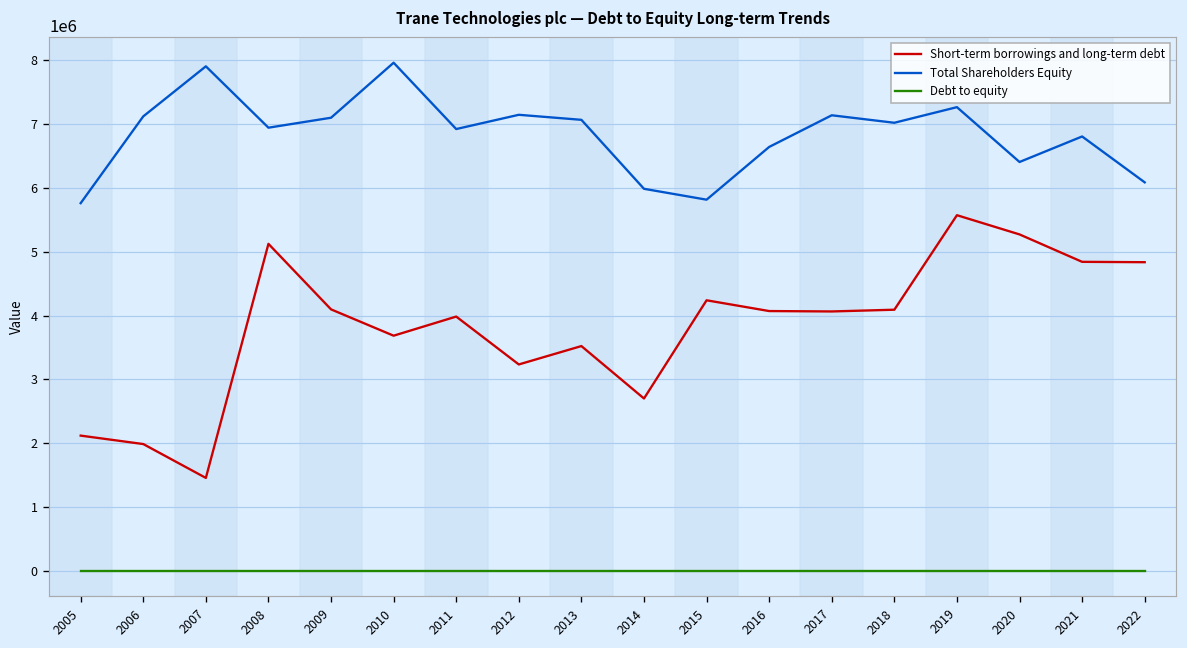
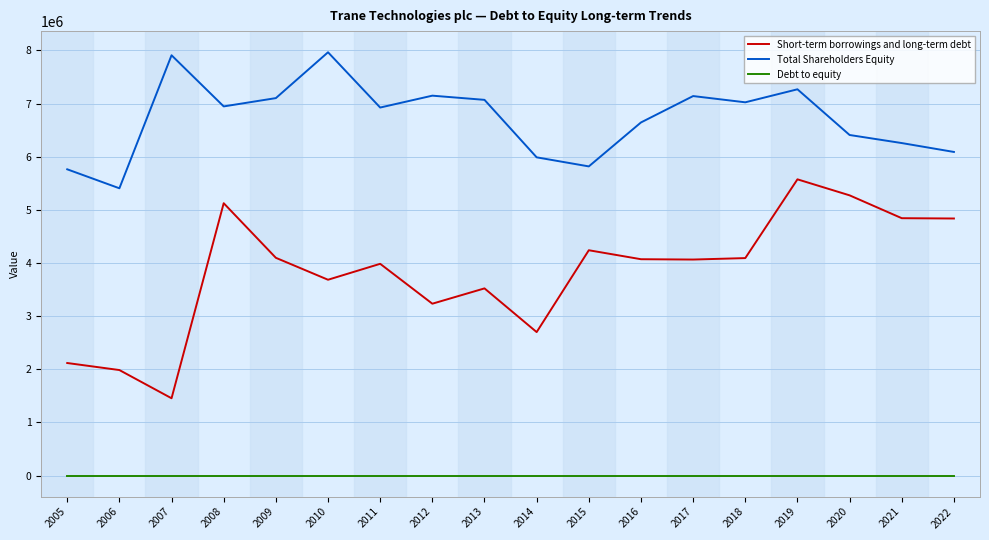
Total Shareholders Equity, 2006: 7100000 -> 5400000
Total Shareholders Equity, 2021: 6800000 -> 6300000
